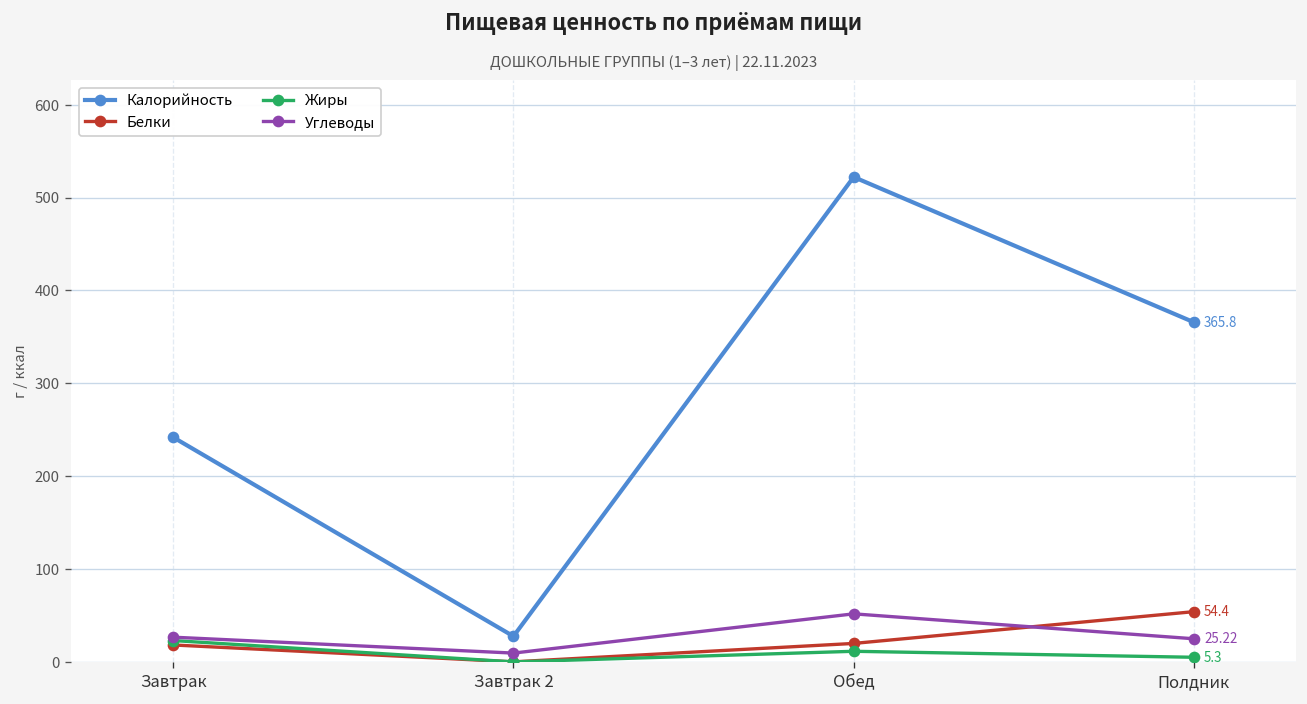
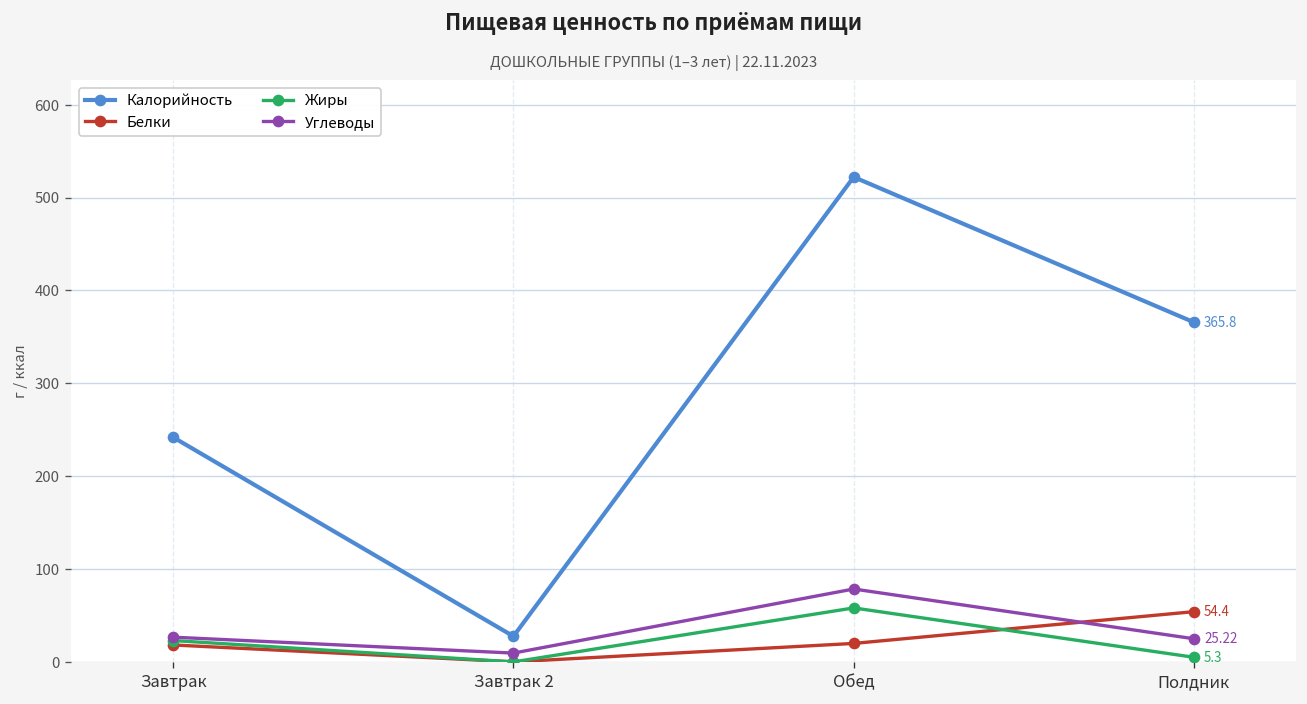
Жиры, Обед: 10 -> 60
Углеводы, Обед: 50 -> 80
